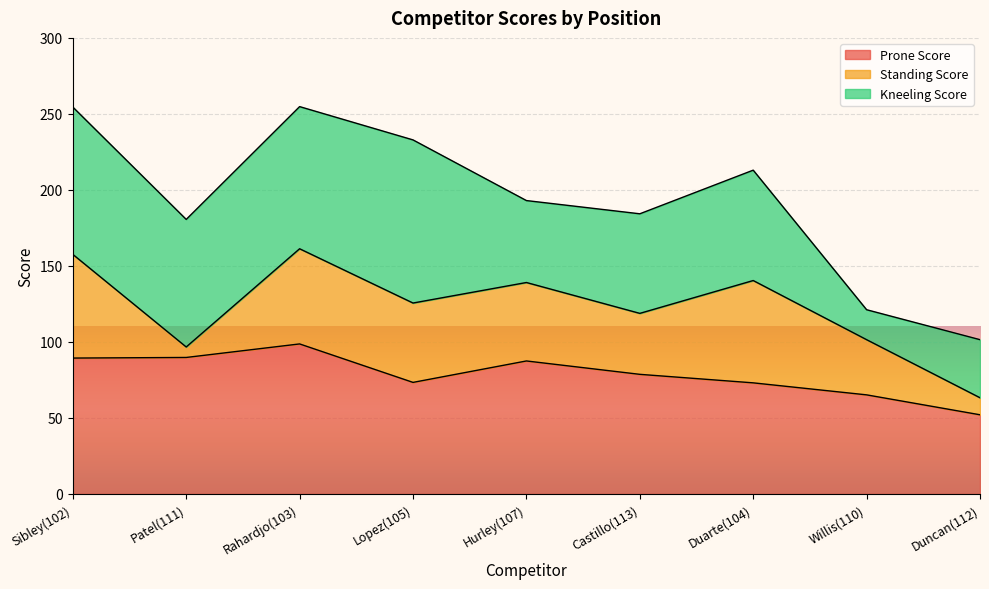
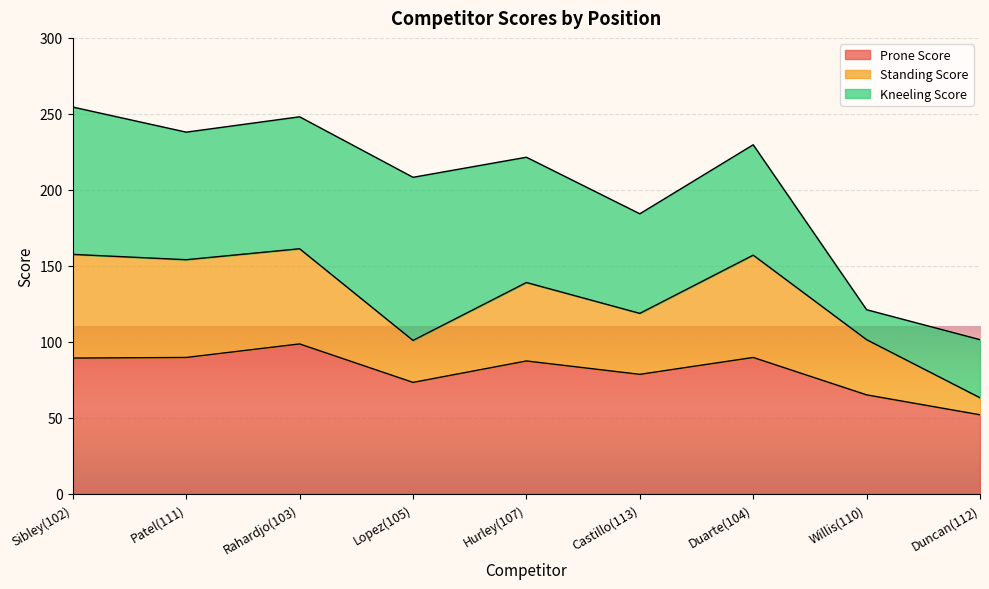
Standing Score, Patel(111): 7 -> 64
Kneeling Score, Rahardjo(103): 94 -> 87
Standing Score, Lopez(105): 52 -> 28
Kneeling Score, Hurley(107): 54 -> 82
Prone Score, Duarte(104): 73 -> 90
